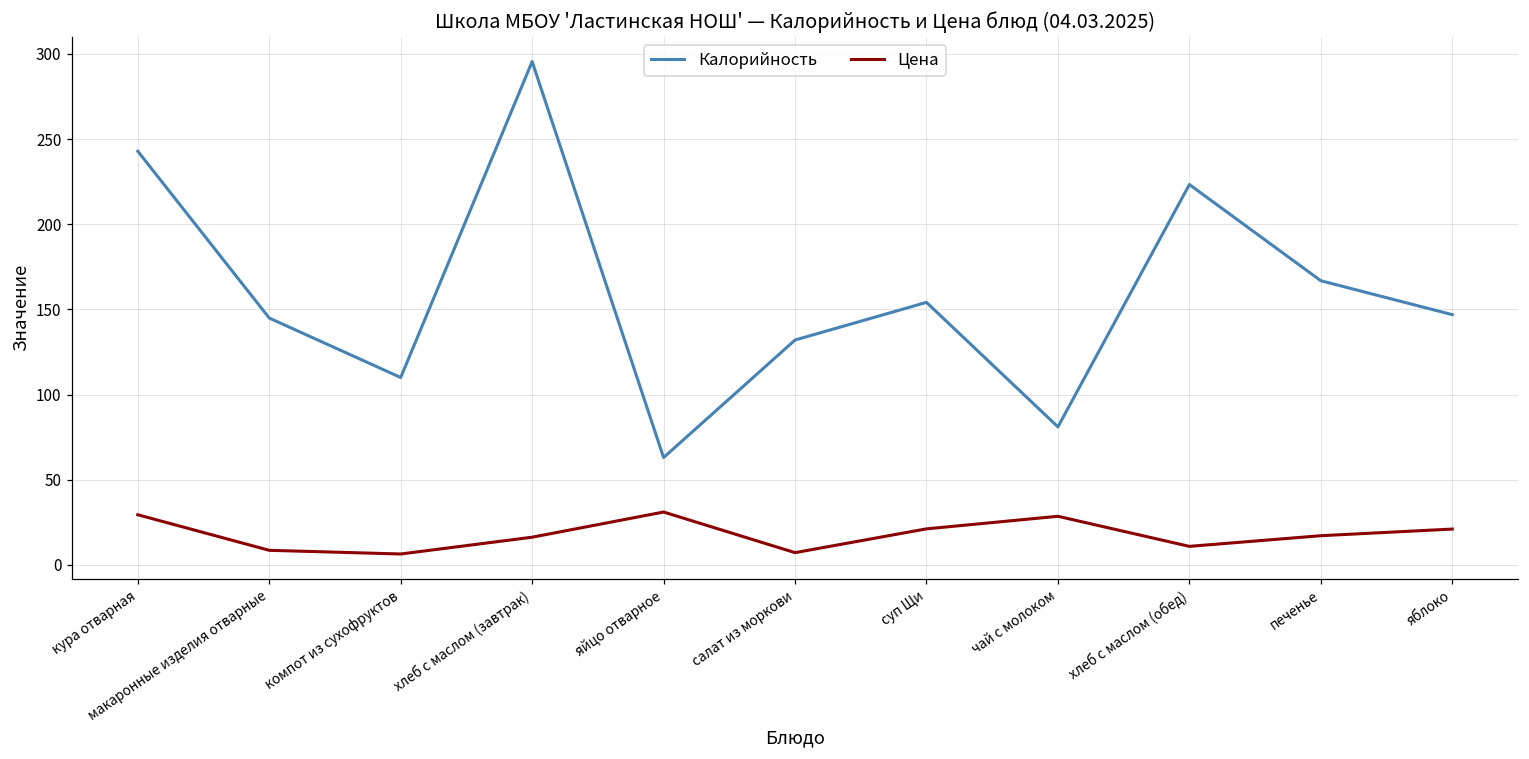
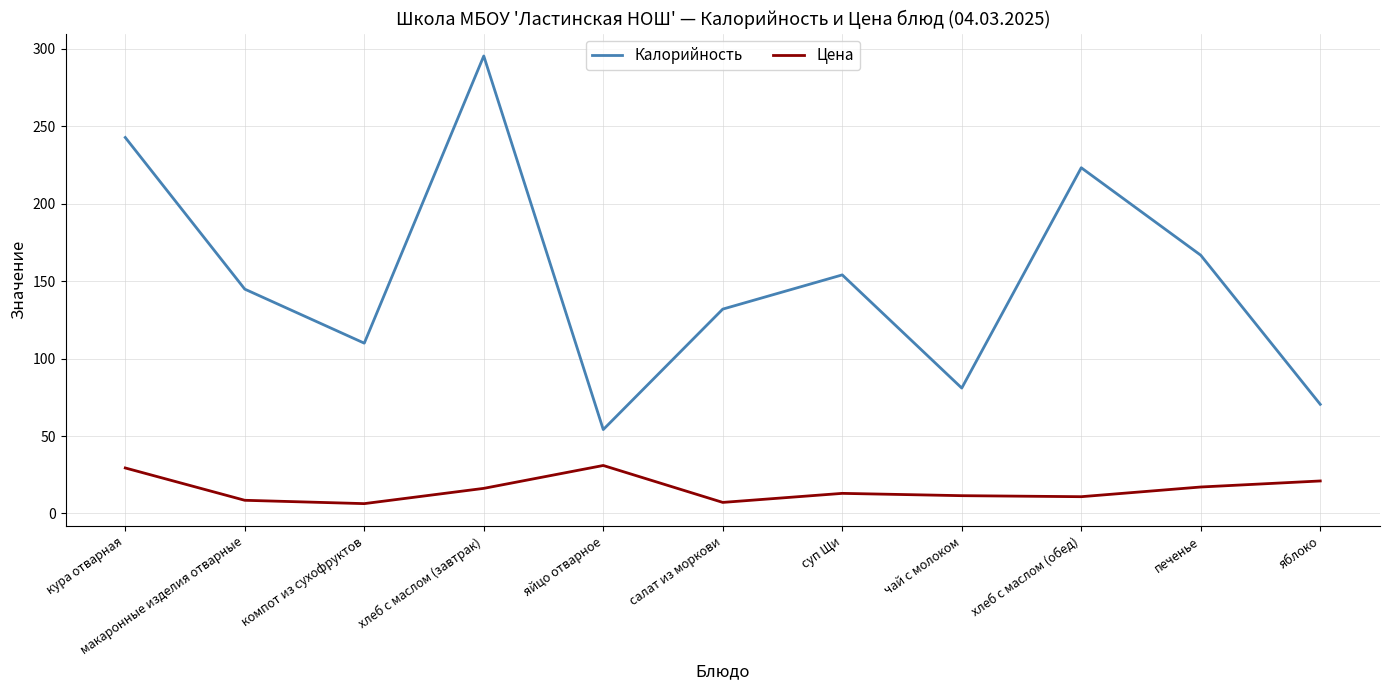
Калорийность, яйцо отварное: 63 -> 54
Цена, суп Щи: 21 -> 13
Цена, чай с молоком: 29 -> 12
Калорийность, яблоко: 147 -> 71
